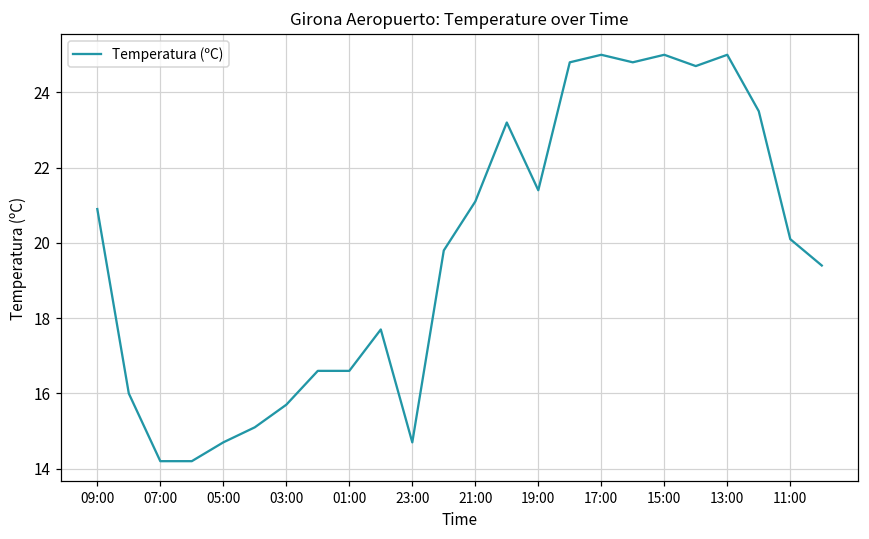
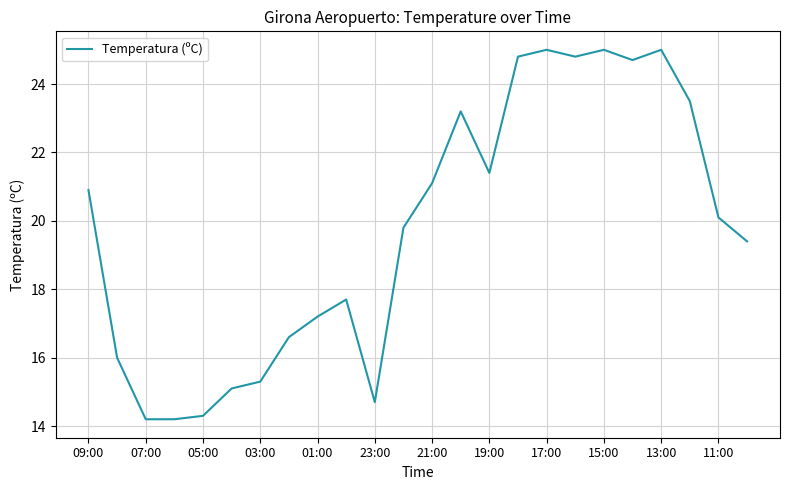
05:00: 14.7 -> 14.3
03:00: 15.7 -> 15.3
01:00: 16.6 -> 17.2
